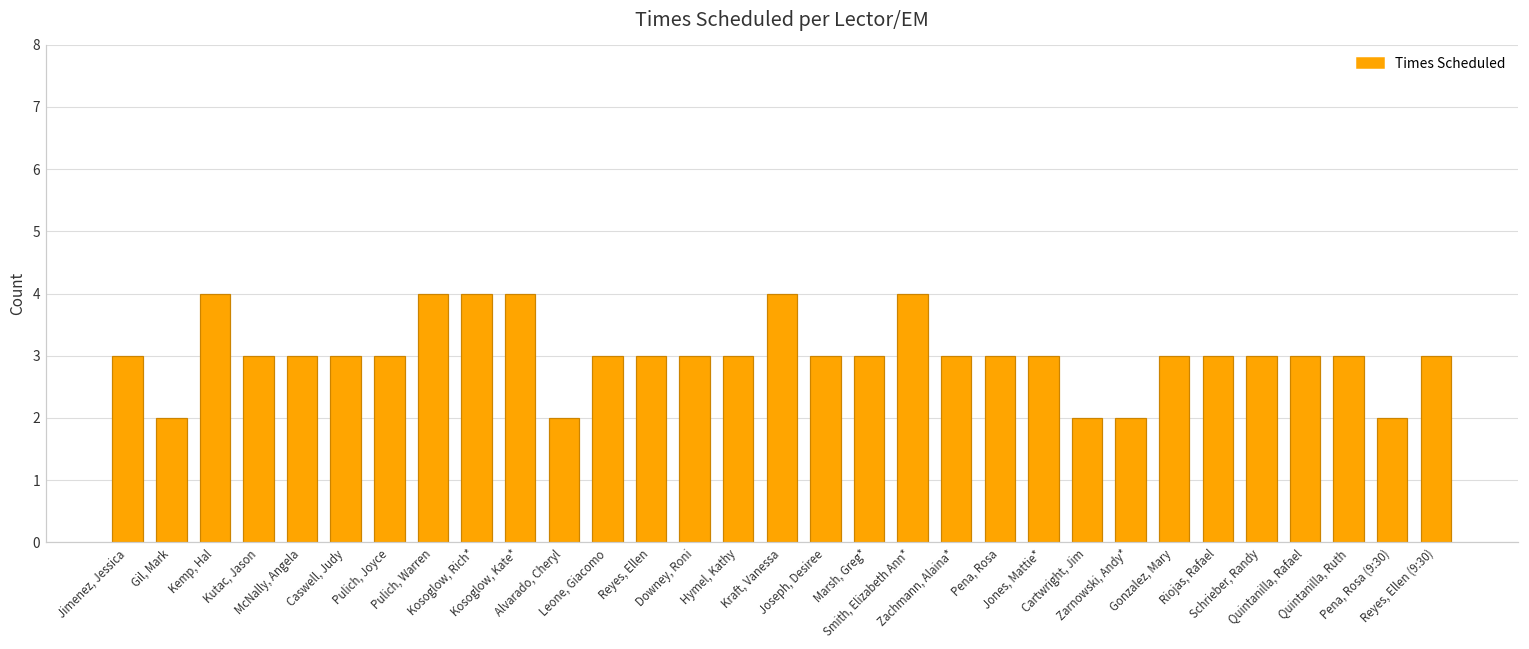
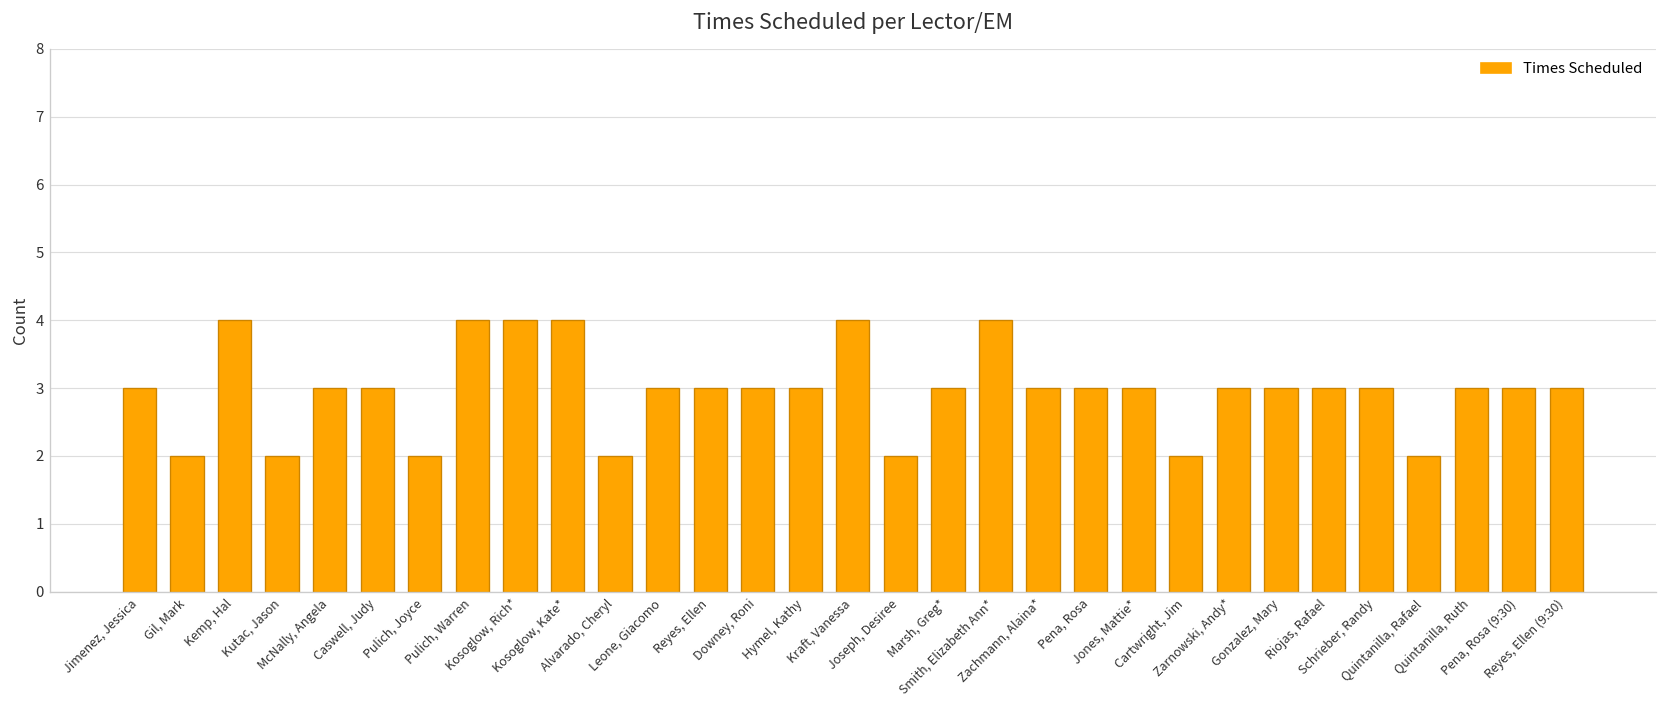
Kutac, Jason: 3 -> 2
Pulich, Joyce: 3 -> 2
Joseph, Desiree: 3 -> 2
Zarnowski, Andy*: 2 -> 3
Quintanilla, Rafael: 3 -> 2
Pena, Rosa (9:30): 2 -> 3
